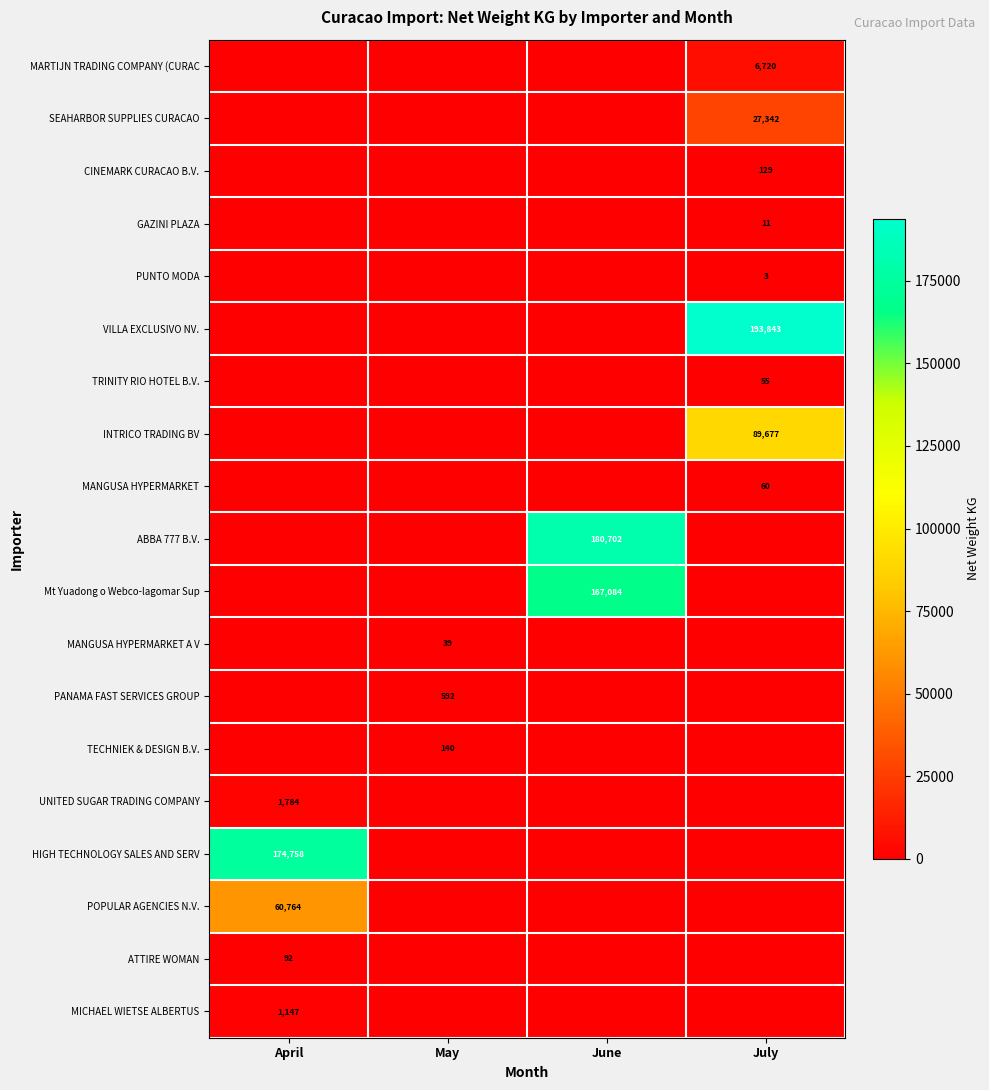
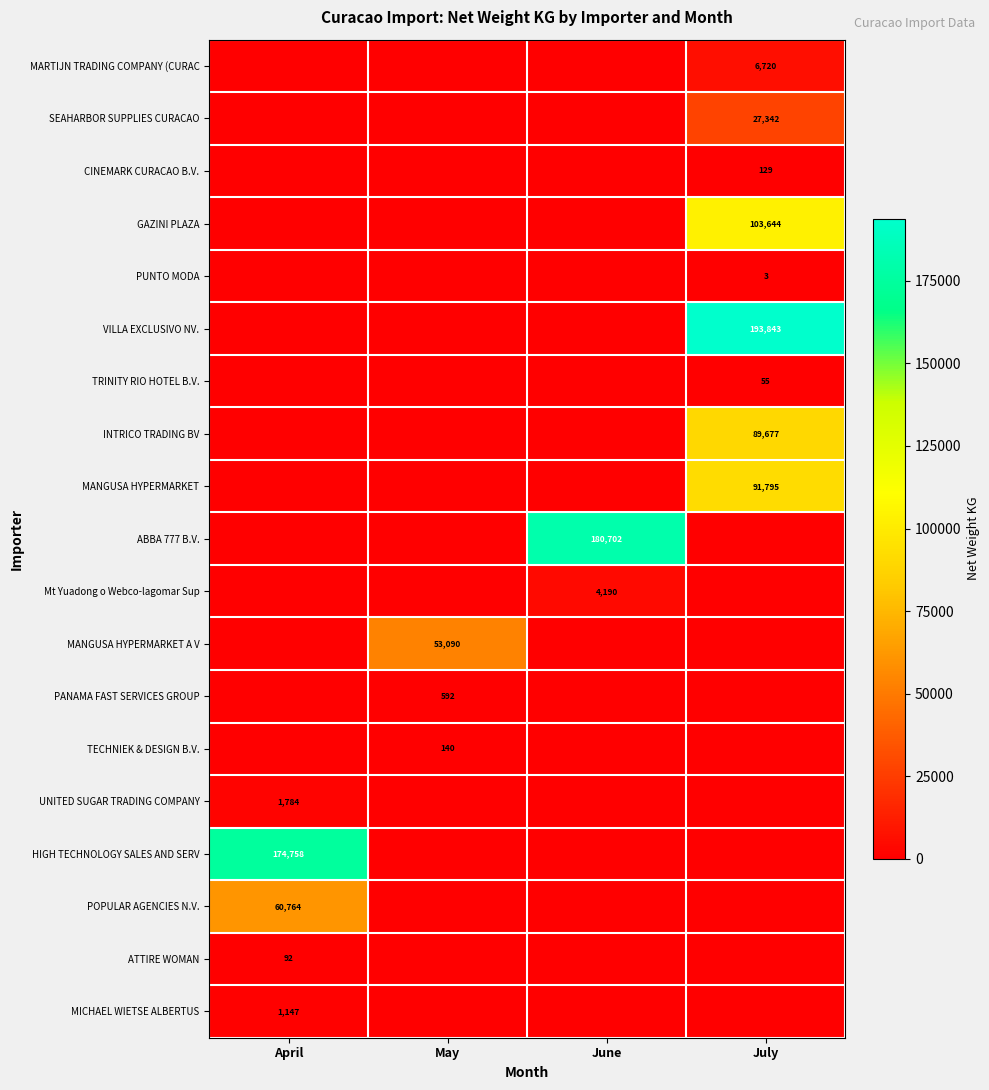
GAZINI PLAZA, July: 11 -> 103,644
MANGUSA HYPERMARKET, July: 60 -> 91,795
Mt Yuadong o Webco-lagomar Sup, June: 167,084 -> 4,190
MANGUSA HYPERMARKET A V, May: 39 -> 53,090
